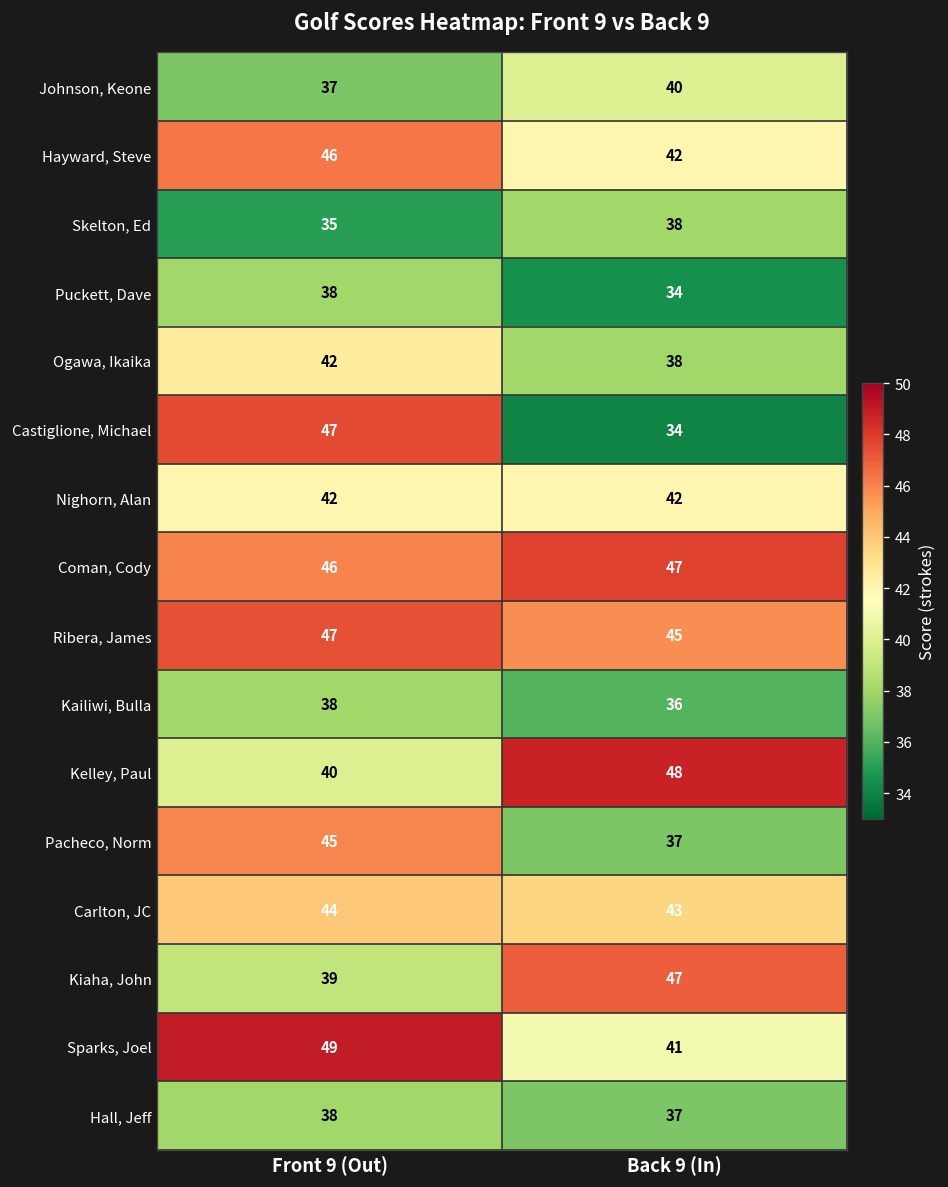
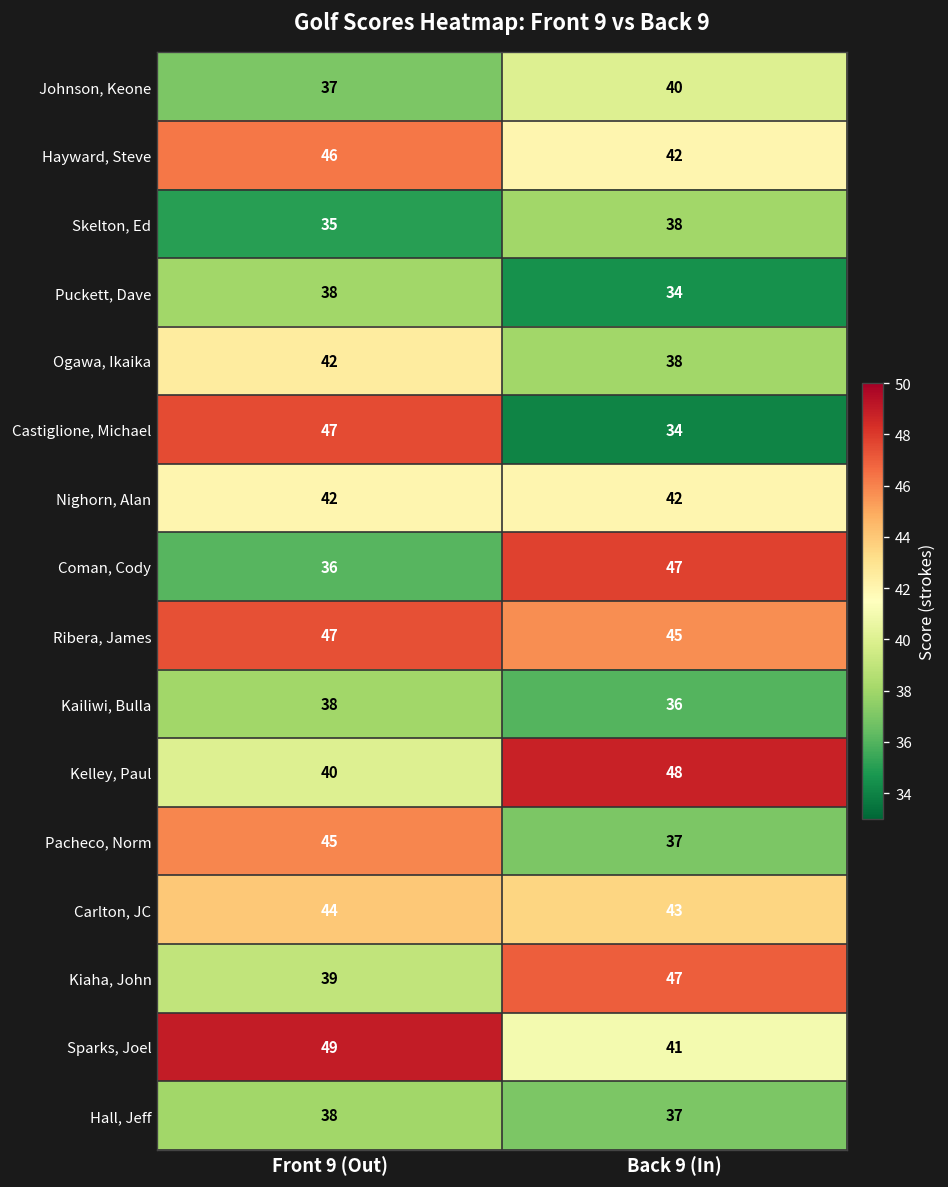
Coman, Cody, Front 9 (Out): 46 -> 36
